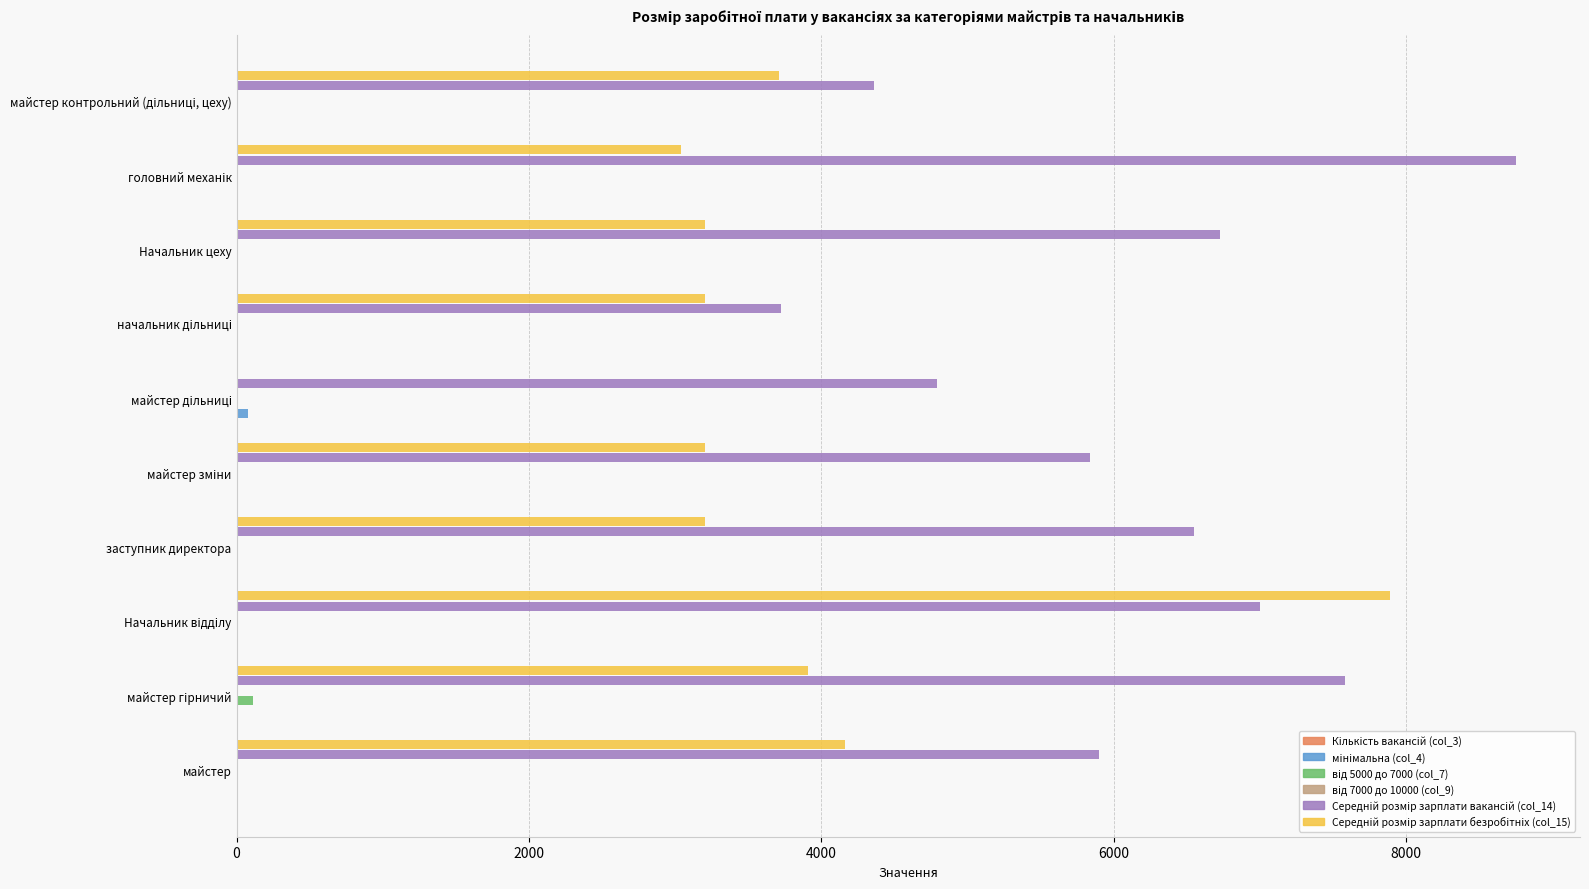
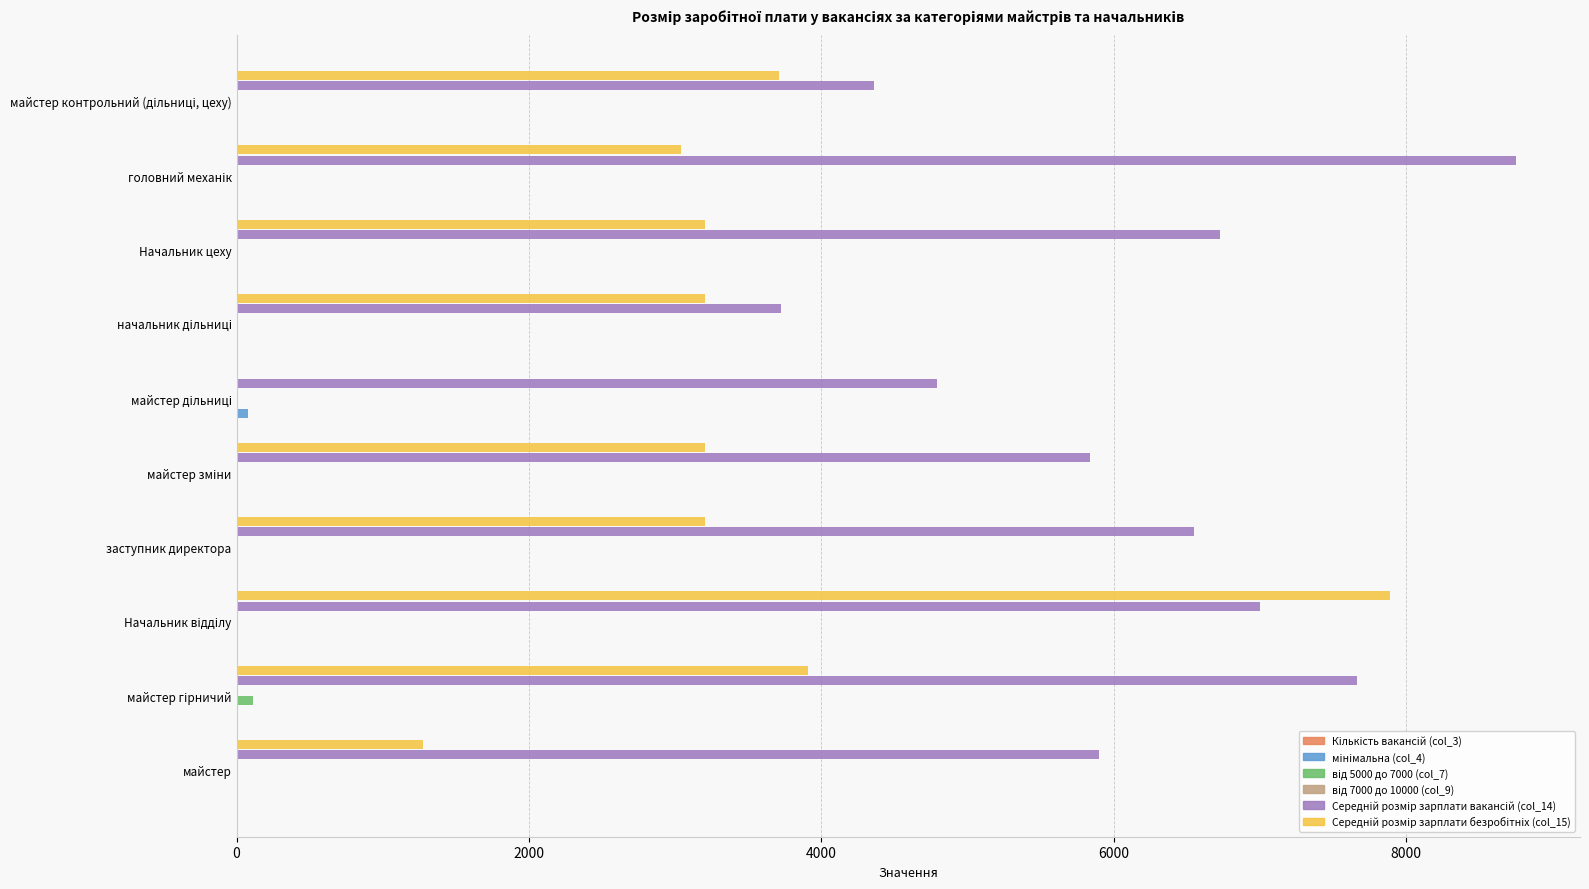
Середній розмір зарплати вакансій (col_14), майстер гірничий: 7580 -> 7660
Середній розмір зарплати безробітніх (col_15), майстер: 4160 -> 1270
